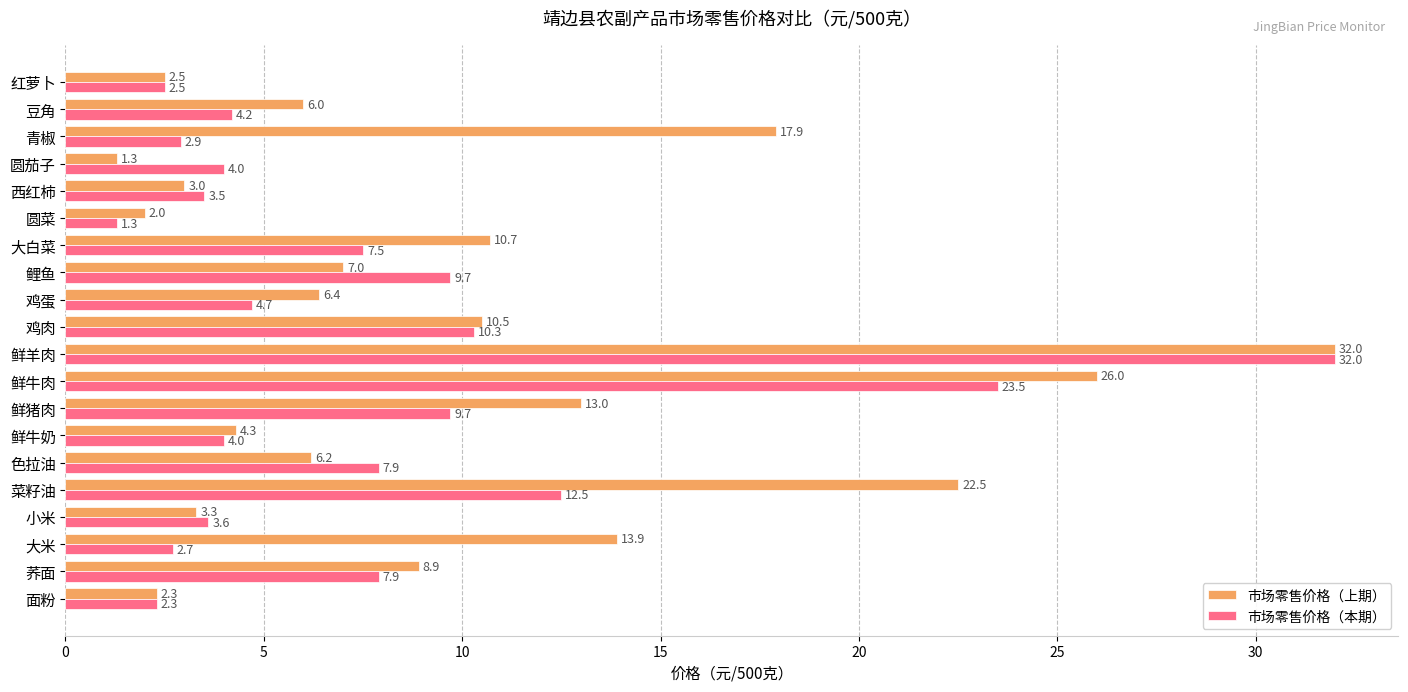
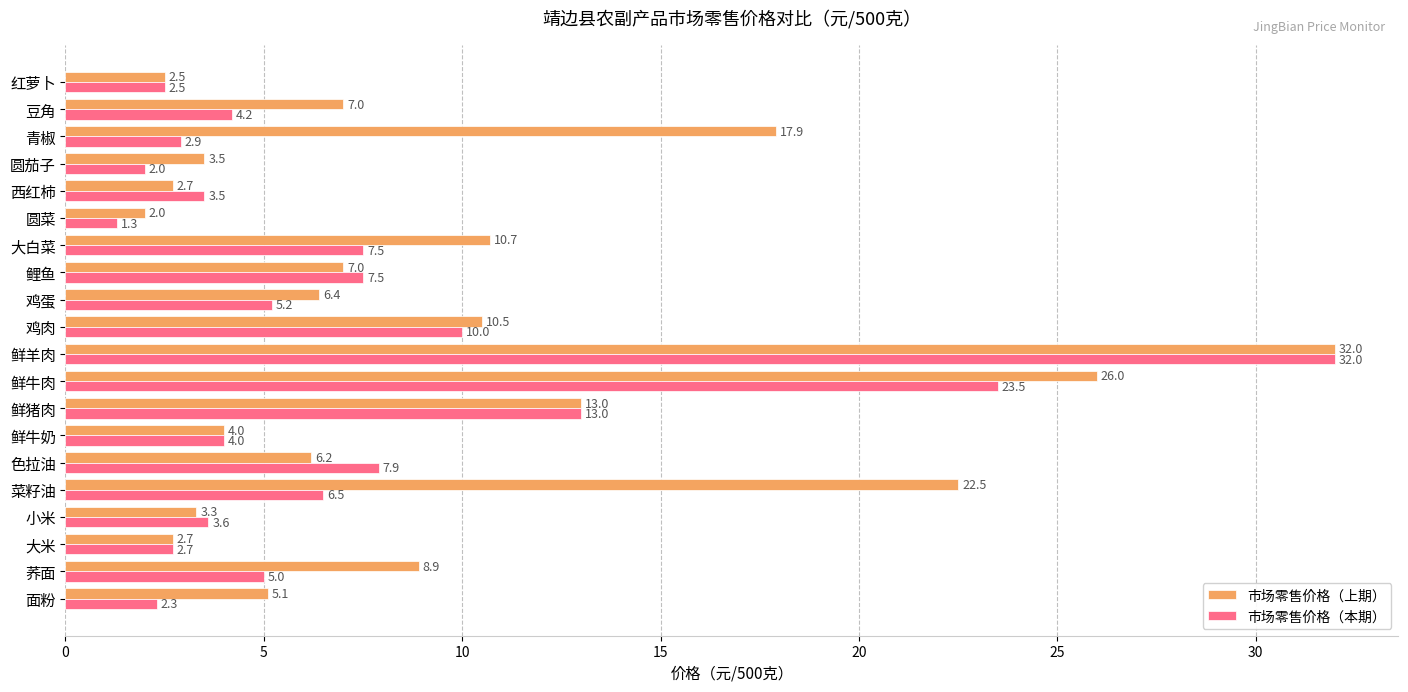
市场零售价格（上期）, 豆角: 6.0 -> 7.0
市场零售价格（上期）, 圆茄子: 1.3 -> 3.5
市场零售价格（本期）, 圆茄子: 4.0 -> 2.0
市场零售价格（上期）, 西红柿: 3.0 -> 2.7
市场零售价格（本期）, 鲤鱼: 9.7 -> 7.5
市场零售价格（本期）, 鸡蛋: 4.7 -> 5.2
市场零售价格（本期）, 鸡肉: 10.3 -> 10.0
市场零售价格（本期）, 鲜猪肉: 9.7 -> 13.0
市场零售价格（上期）, 鲜牛奶: 4.3 -> 4.0
市场零售价格（本期）, 菜籽油: 12.5 -> 6.5
市场零售价格（上期）, 大米: 13.9 -> 2.7
市场零售价格（本期）, 荞面: 7.9 -> 5.0
市场零售价格（上期）, 面粉: 2.3 -> 5.1
